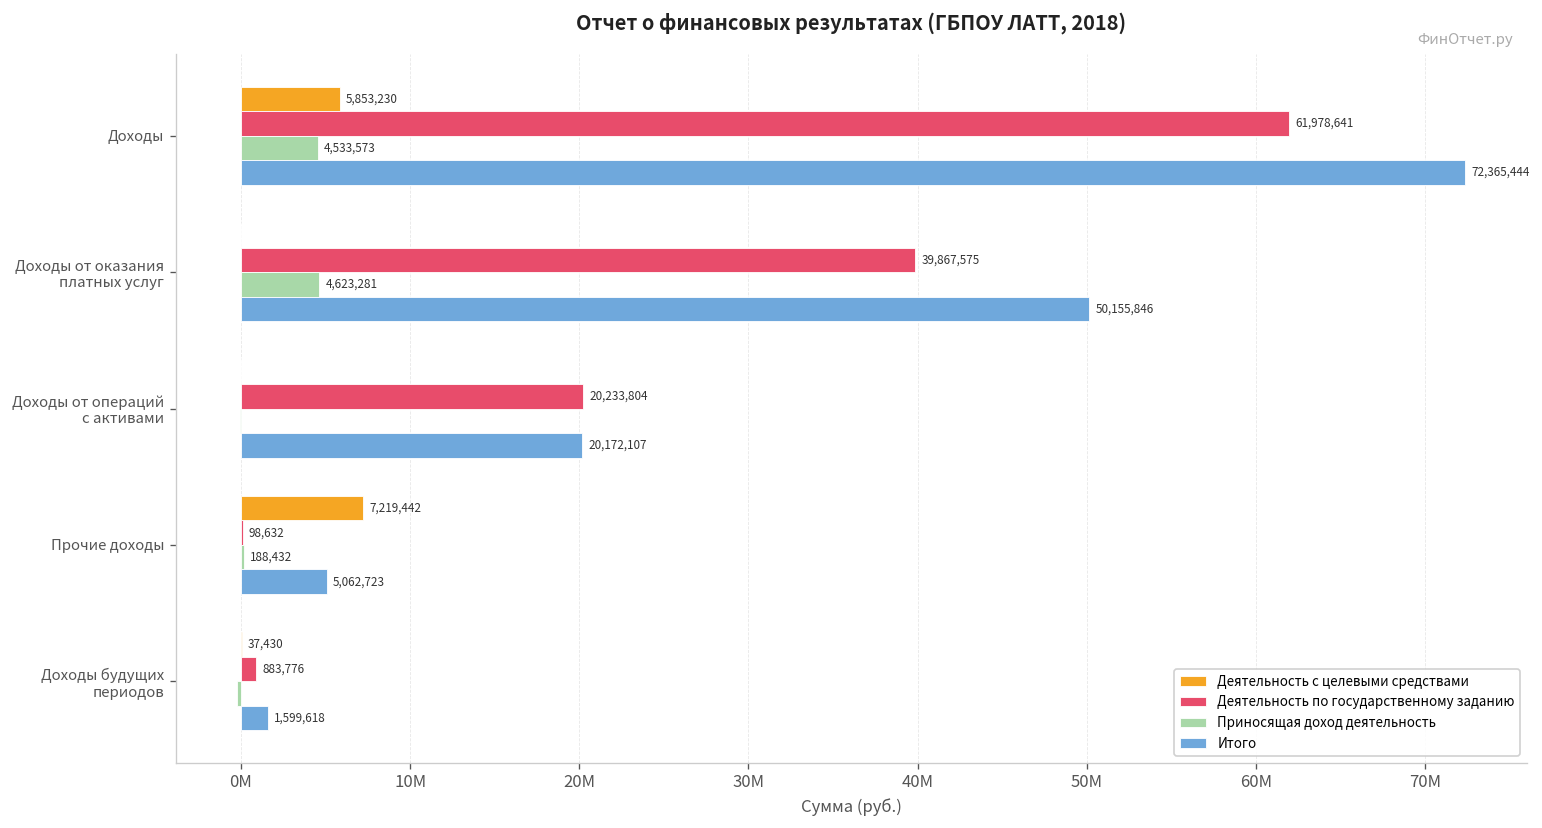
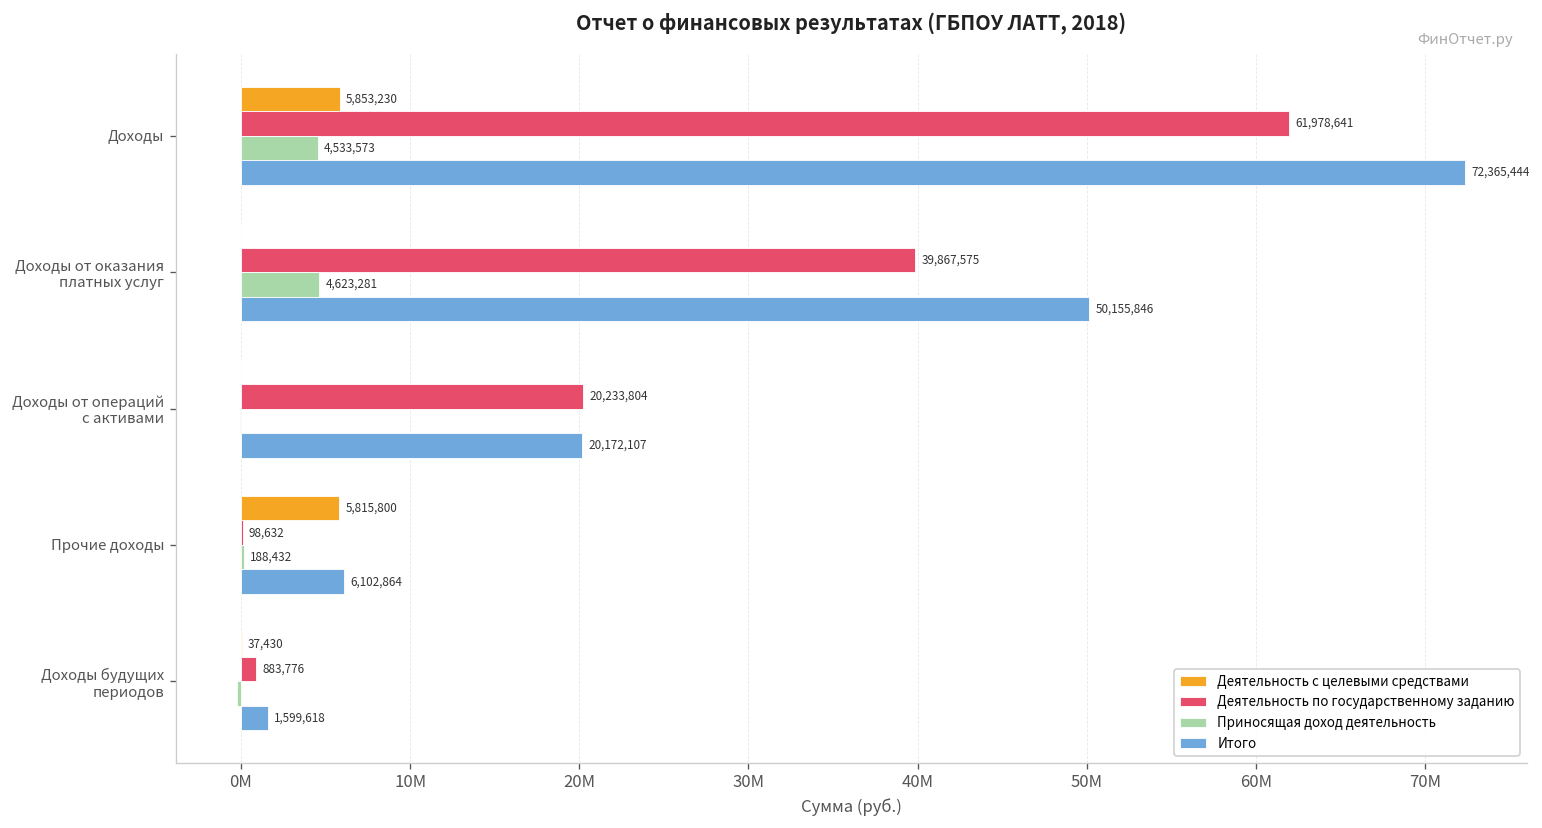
Деятельность с целевыми средствами, Прочие доходы: 7,219,442 -> 5,815,800
Итого, Прочие доходы: 5,062,723 -> 6,102,864
